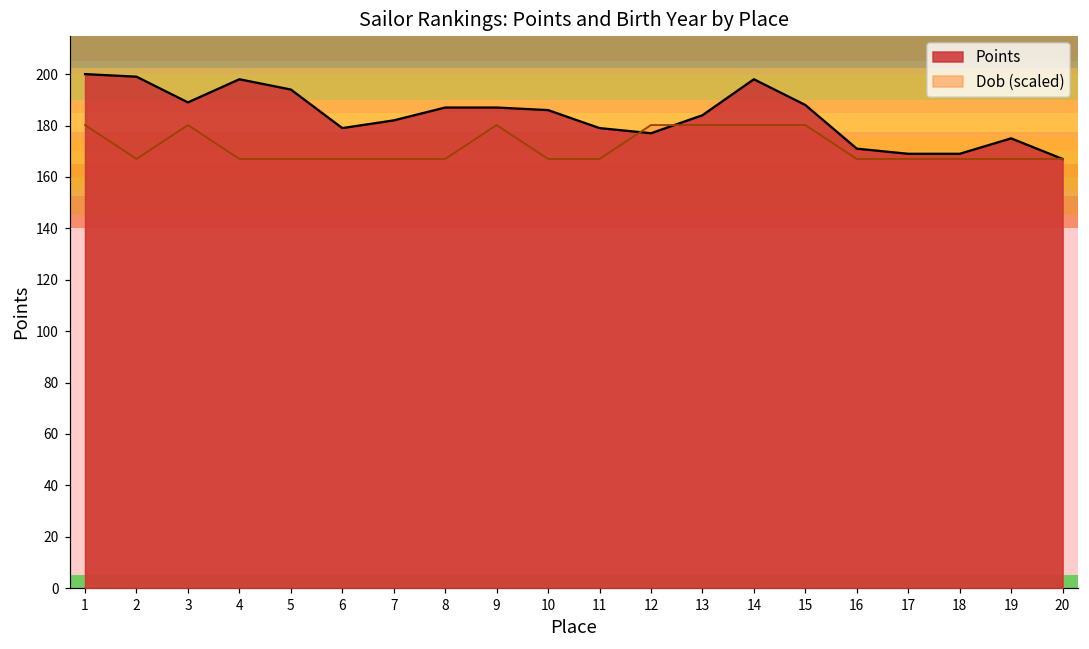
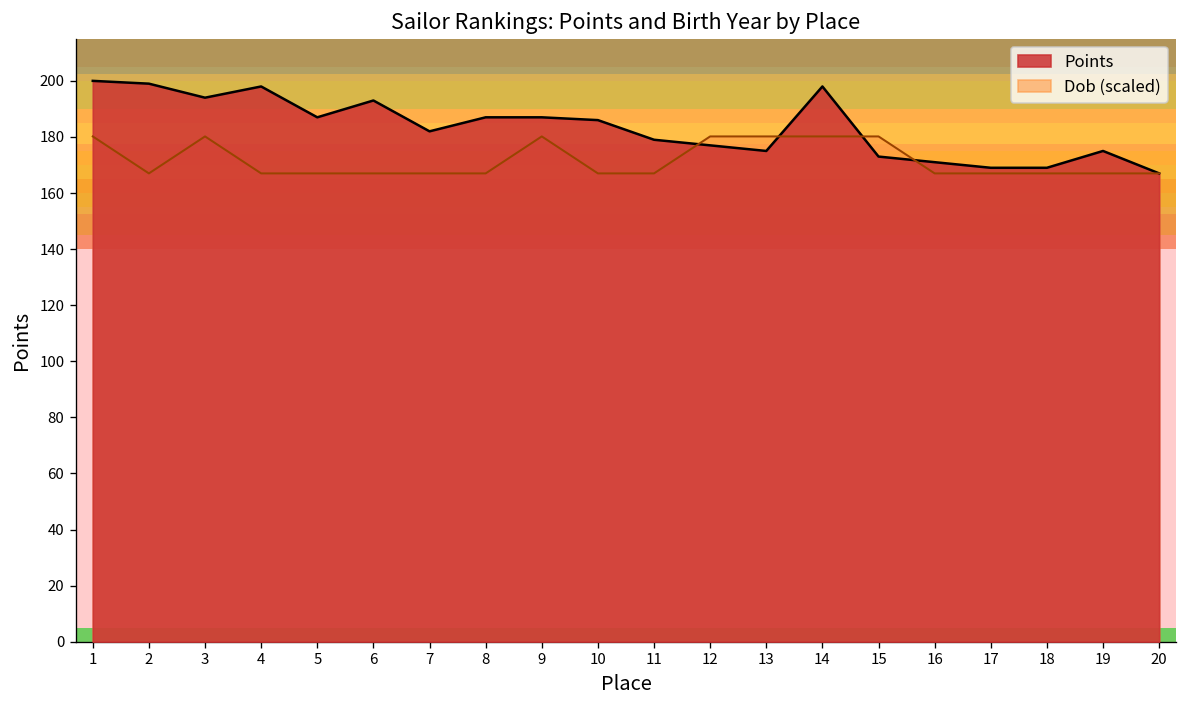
Points, 3: 189 -> 194
Points, 5: 194 -> 187
Points, 6: 179 -> 193
Points, 13: 184 -> 175
Points, 15: 188 -> 173
